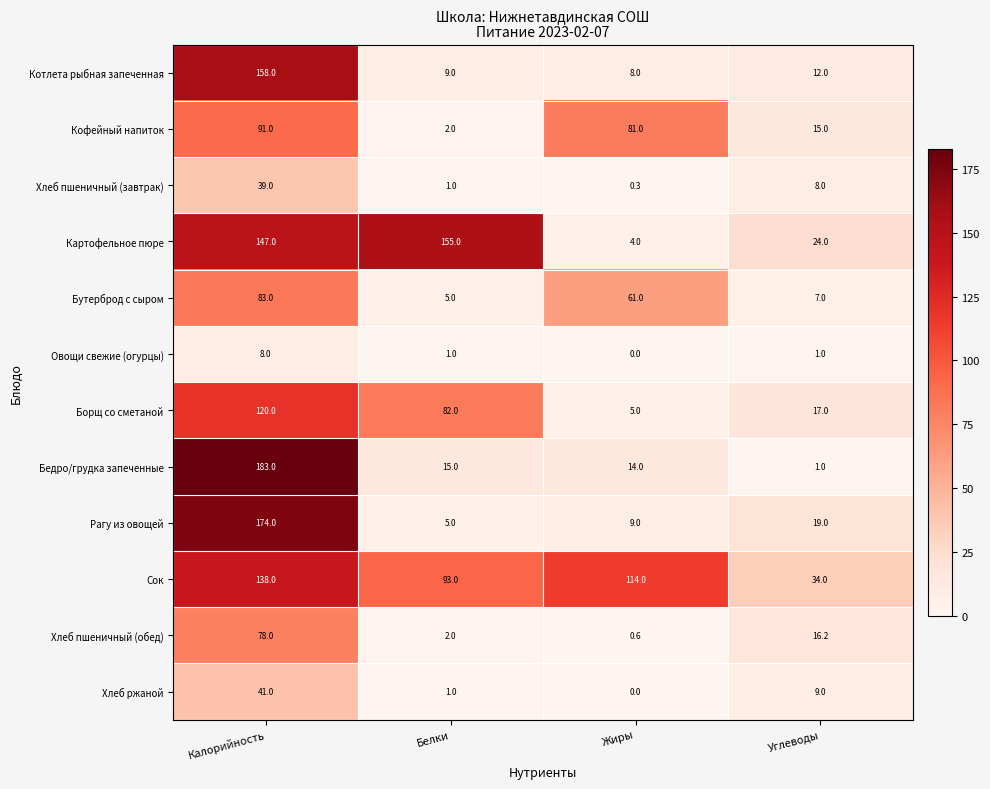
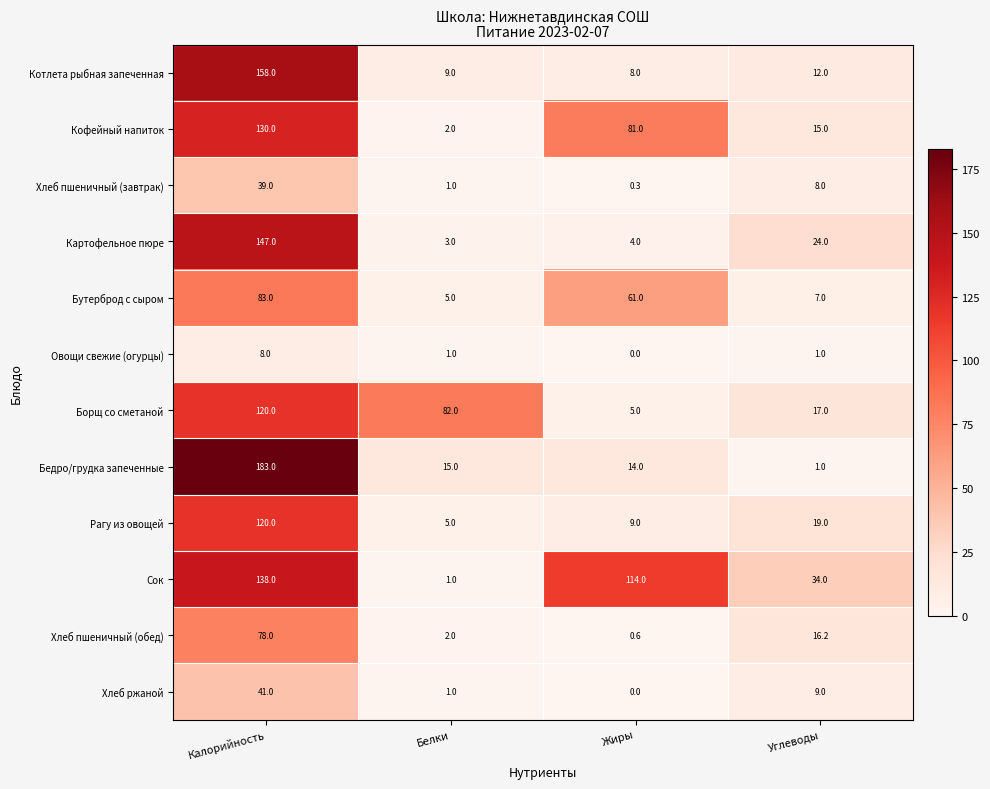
Кофейный напиток, Калорийность: 91.0 -> 130.0
Картофельное пюре, Белки: 155.0 -> 3.0
Рагу из овощей, Калорийность: 174.0 -> 120.0
Сок, Белки: 93.0 -> 1.0
